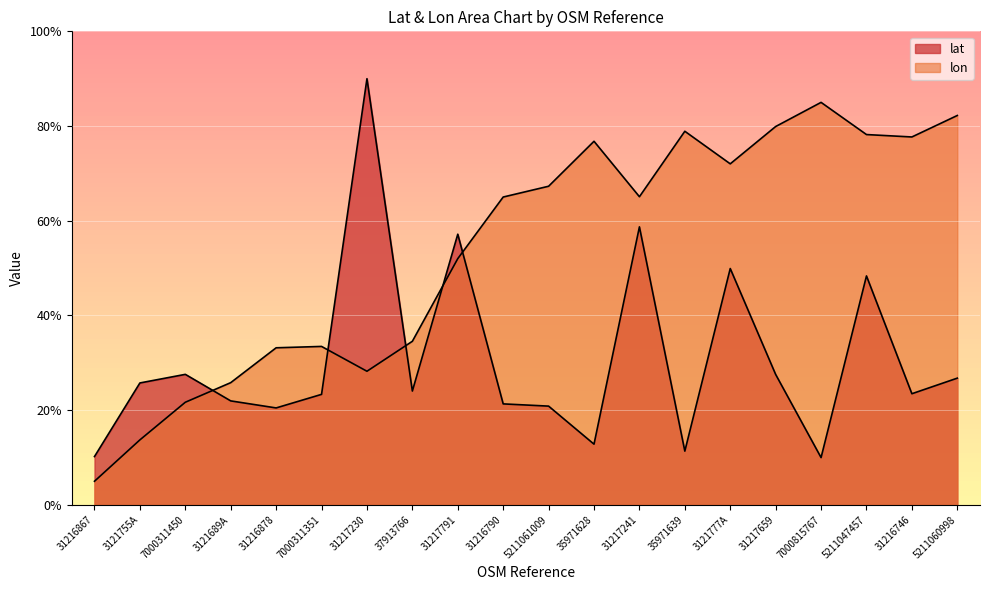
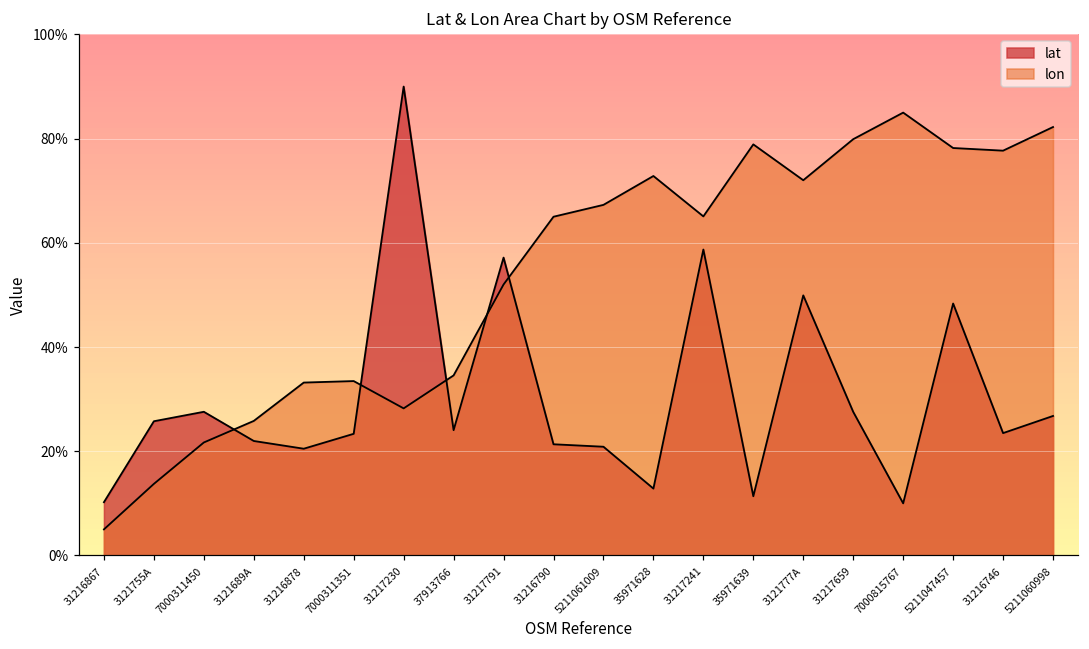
lon, 35971628: 77% -> 73%
